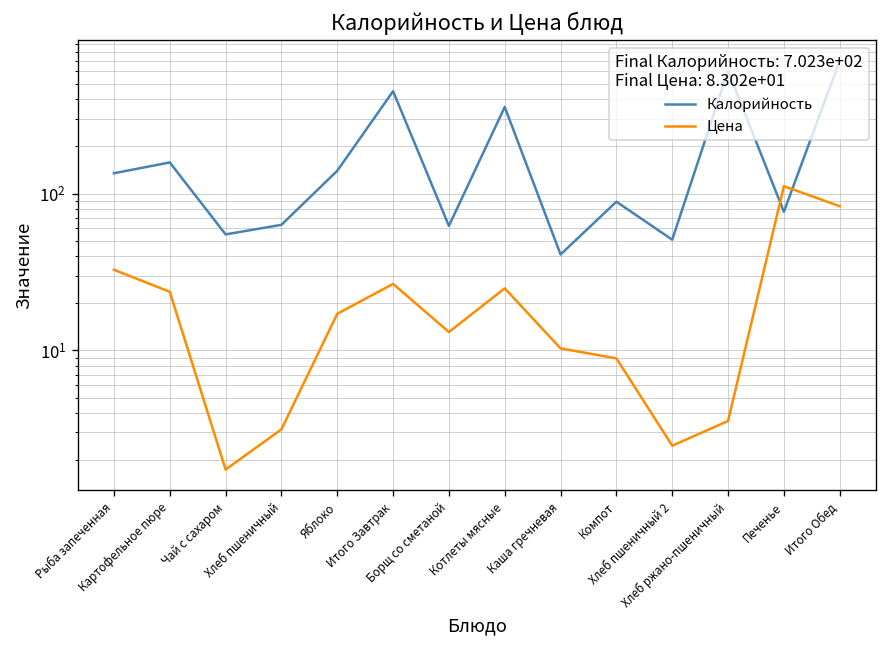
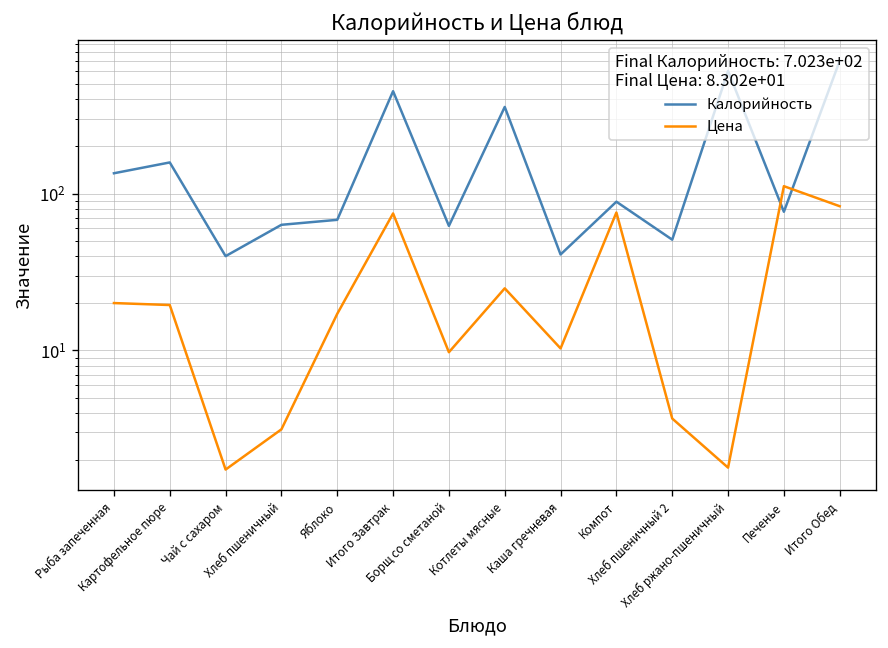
Цена, Рыба запеченная: 33 -> 20
Цена, Картофельное пюре: 24 -> 19
Калорийность, Чай с сахаром: 55 -> 40
Калорийность, Яблоко: 140 -> 70
Цена, Итого Завтрак: 27 -> 70
Цена, Борщ со сметаной: 13 -> 10
Цена, Компот: 9 -> 80
Цена, Хлеб пшеничный 2: 2.5 -> 3.7
Цена, Хлеб ржано-пшеничный: 3.6 -> 1.8
